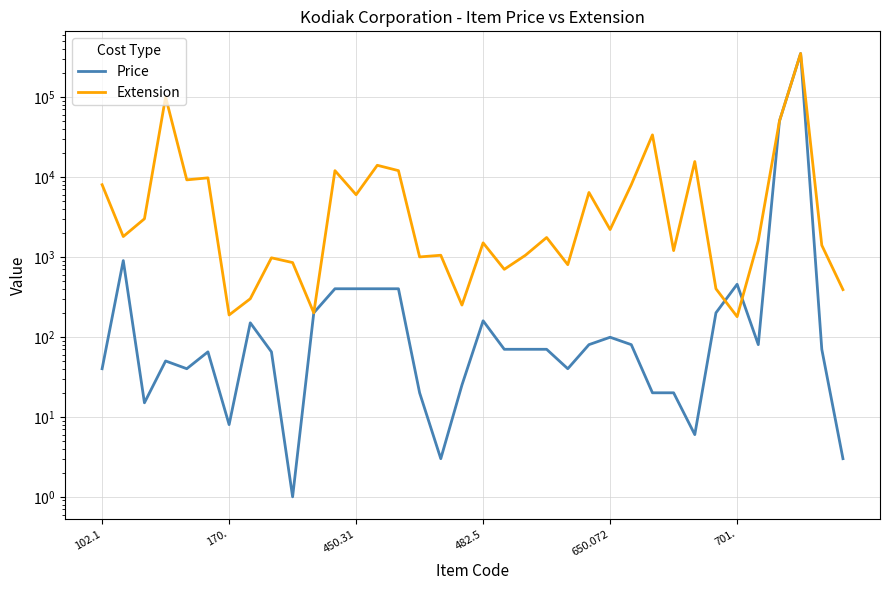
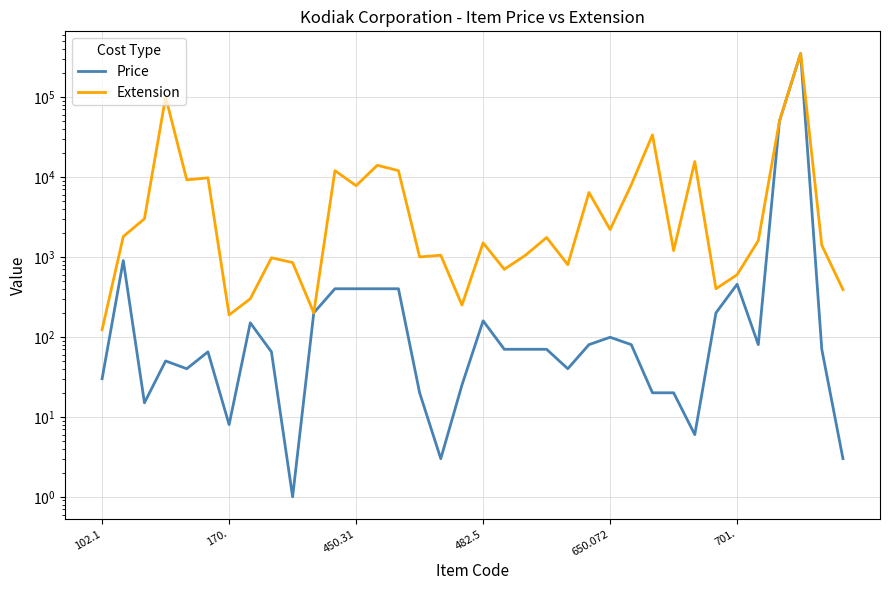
Price, 102.1: 40 -> 30
Extension, 102.1: 8000 -> 120
Extension, 450.31: 6000 -> 8000
Extension, 701.: 180 -> 600
